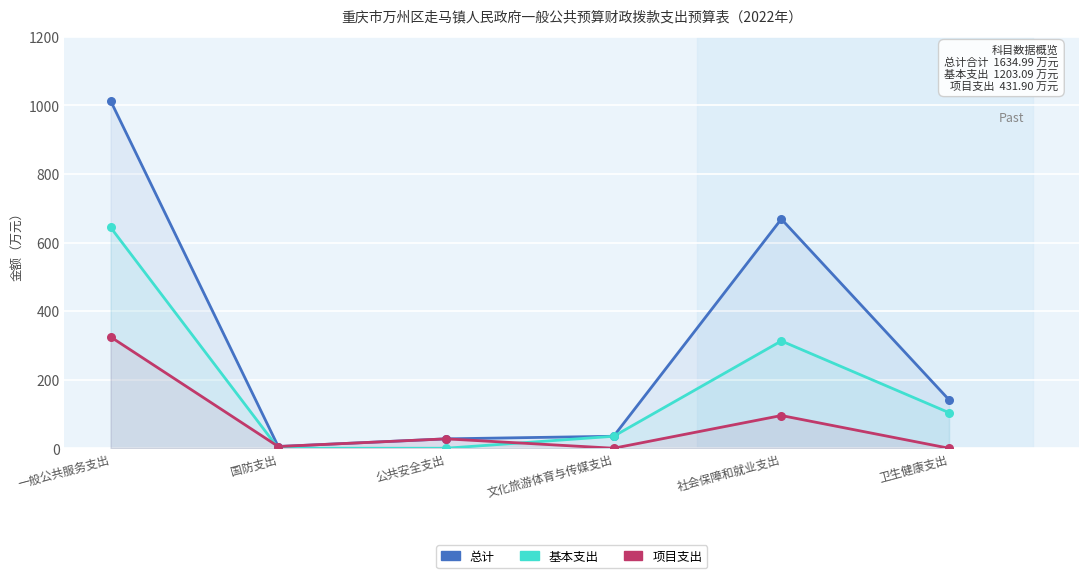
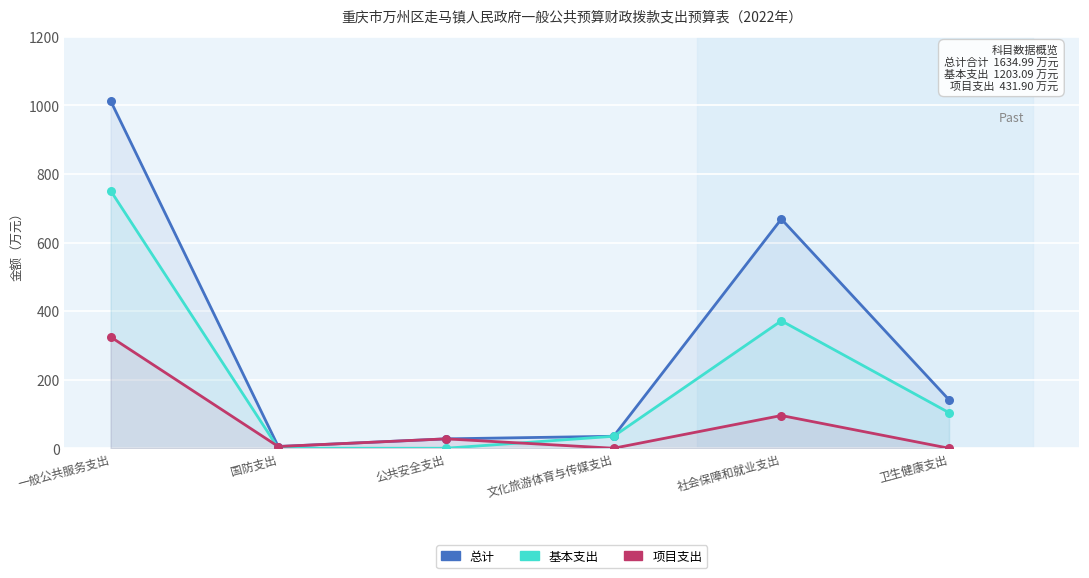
基本支出, 一般公共服务支出: 640 -> 750
基本支出, 社会保障和就业支出: 310 -> 370
